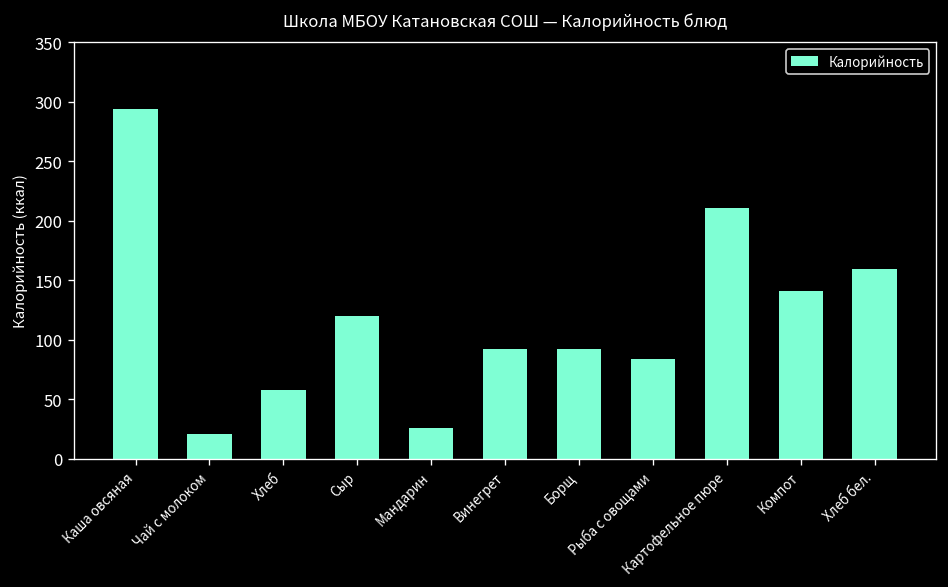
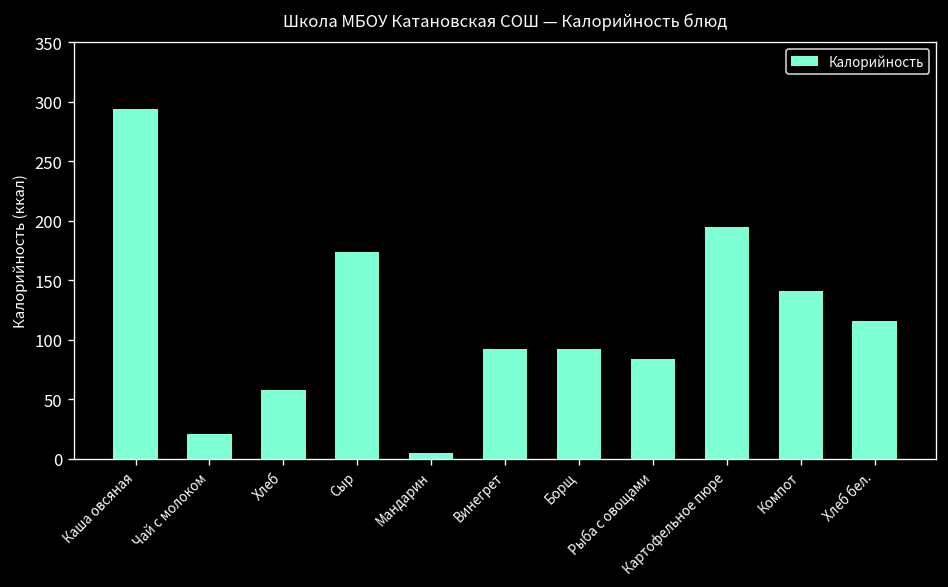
Сыр: 120 -> 170
Мандарин: 30 -> 0
Картофельное пюре: 210 -> 190
Хлеб бел.: 160 -> 120
